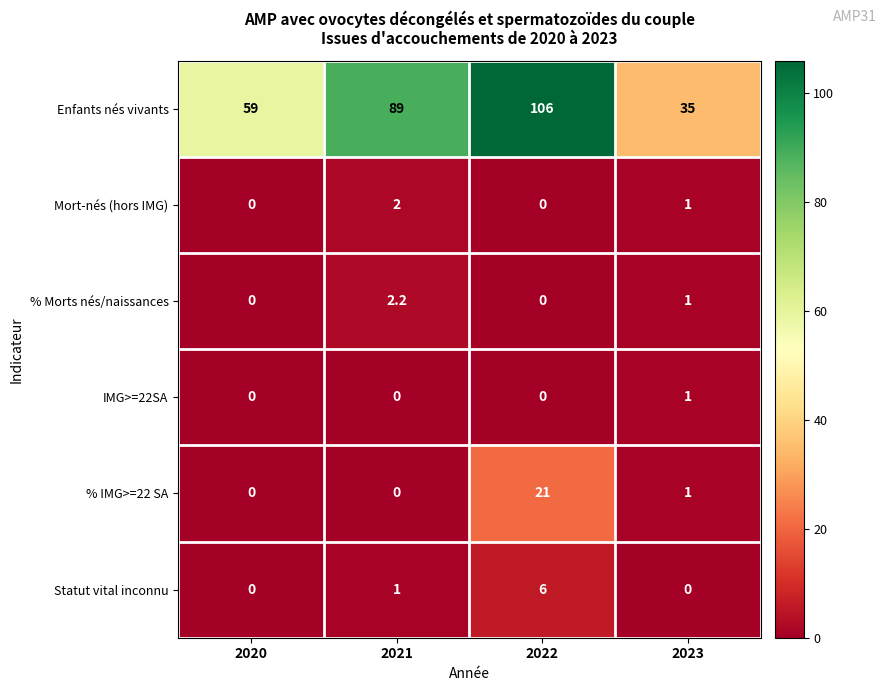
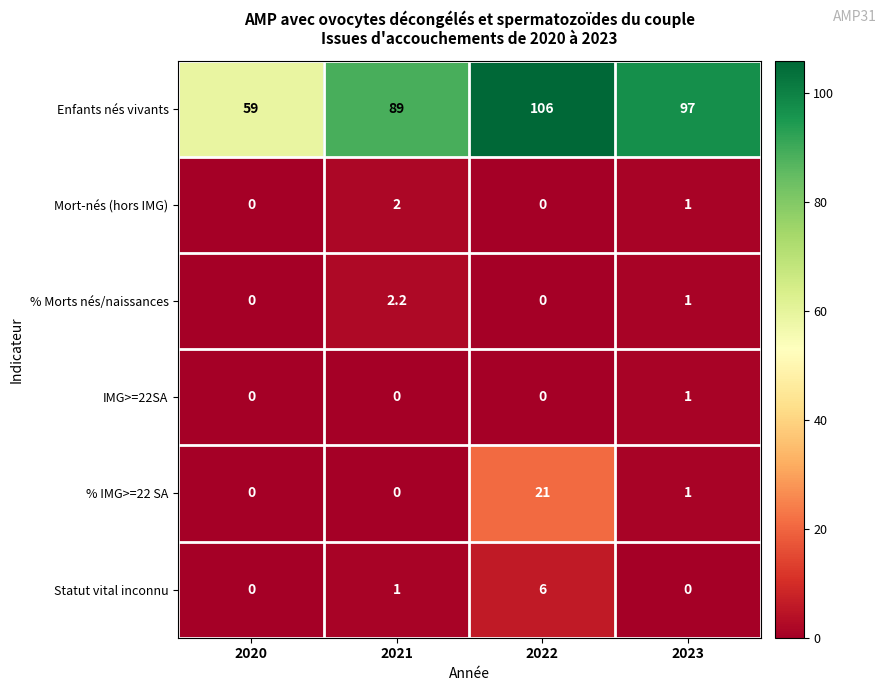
Enfants nés vivants, 2023: 35 -> 97
